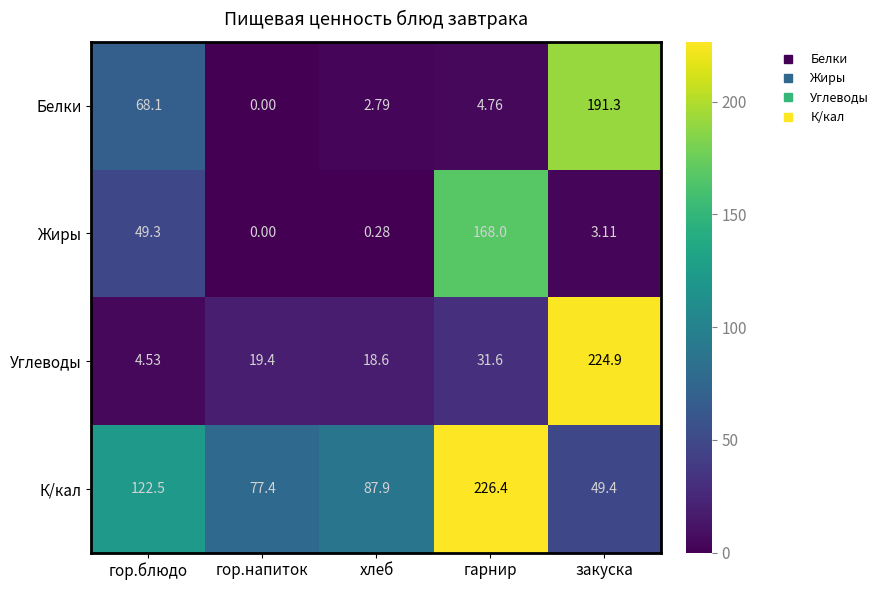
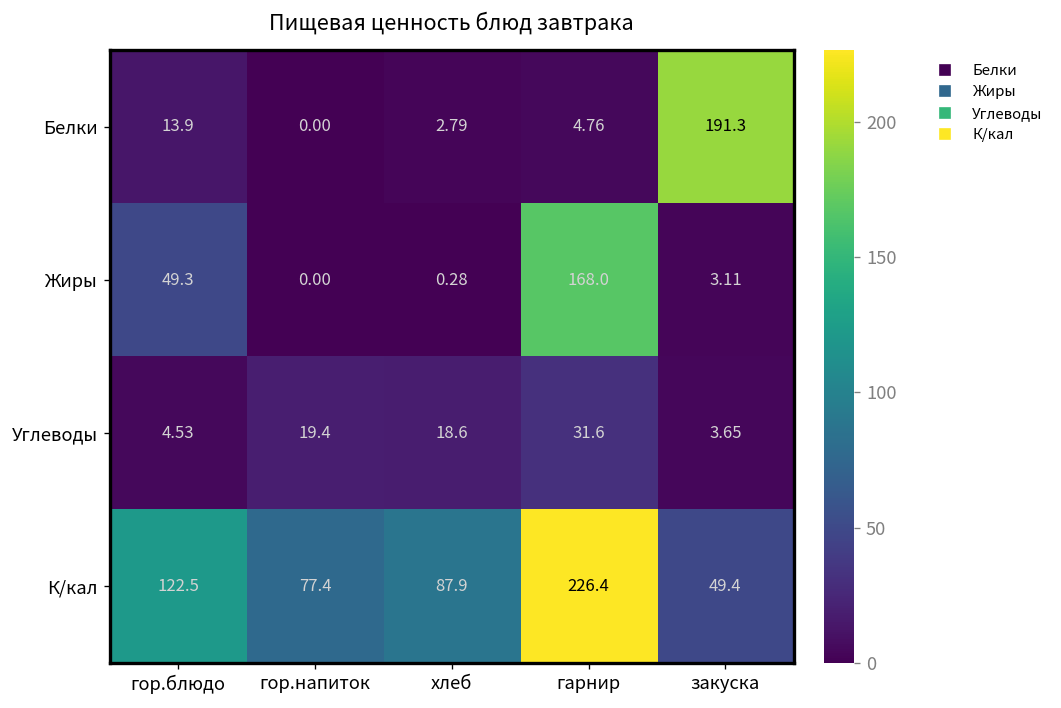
Белки, гор.блюдо: 68.1 -> 13.9
Углеводы, закуска: 224.9 -> 3.65
